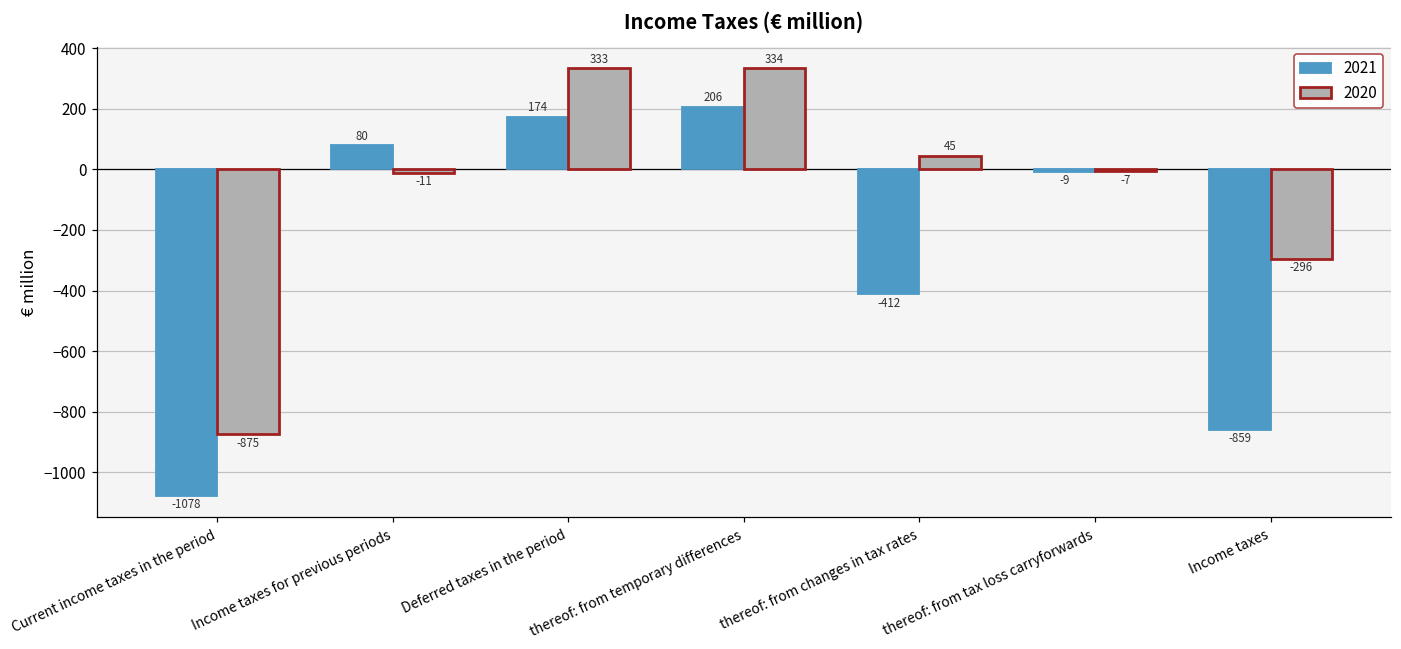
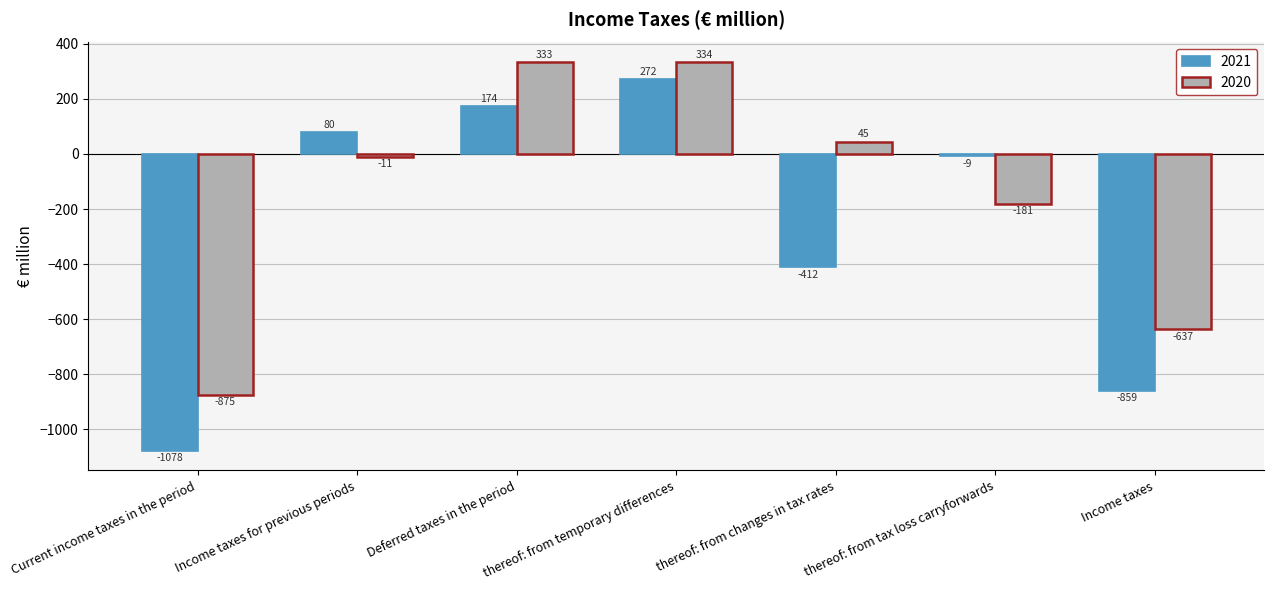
2021, thereof: from temporary differences: 206 -> 272
2020, thereof: from tax loss carryforwards: -7 -> -181
2020, Income taxes: -296 -> -637
